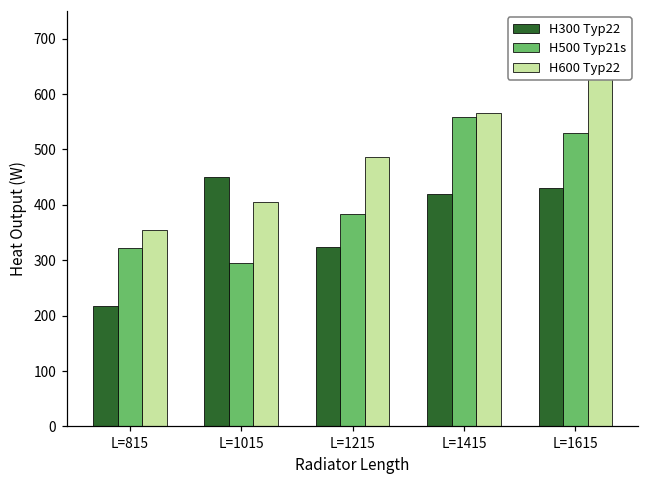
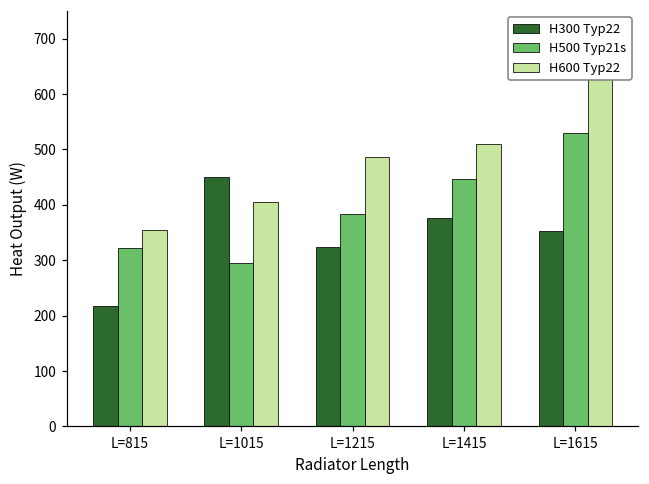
H300 Typ22, L=1415: 420 -> 380
H500 Typ21s, L=1415: 560 -> 450
H600 Typ22, L=1415: 570 -> 510
H300 Typ22, L=1615: 430 -> 350
